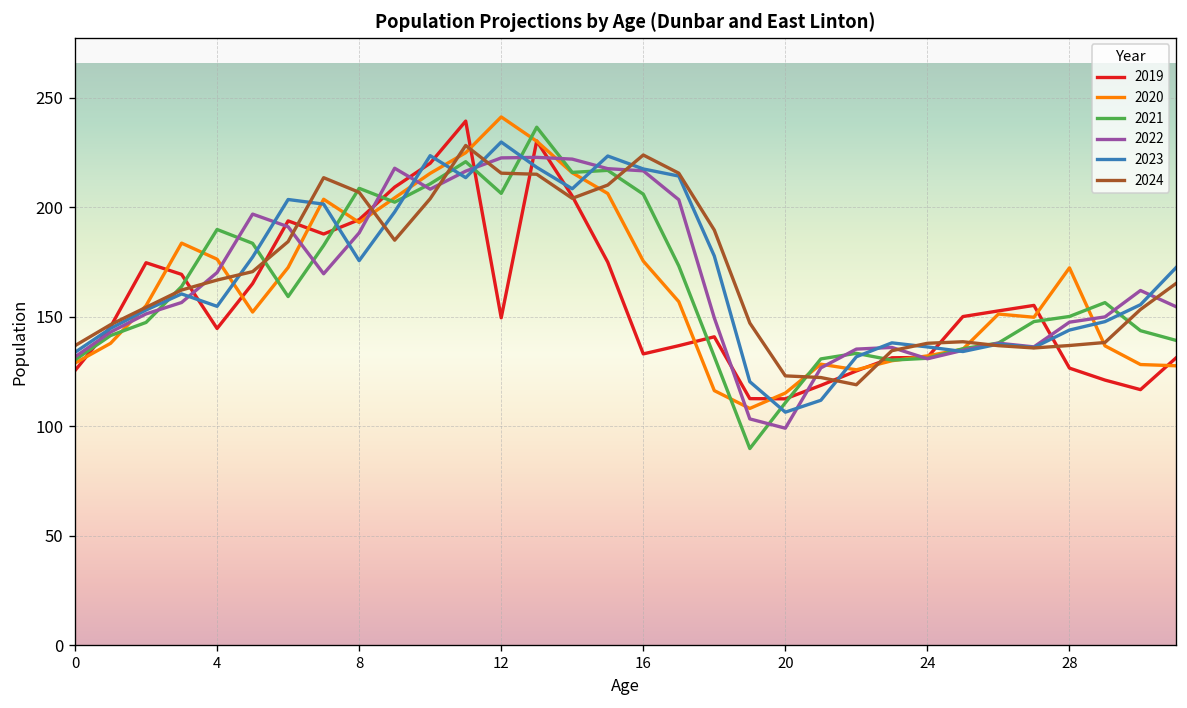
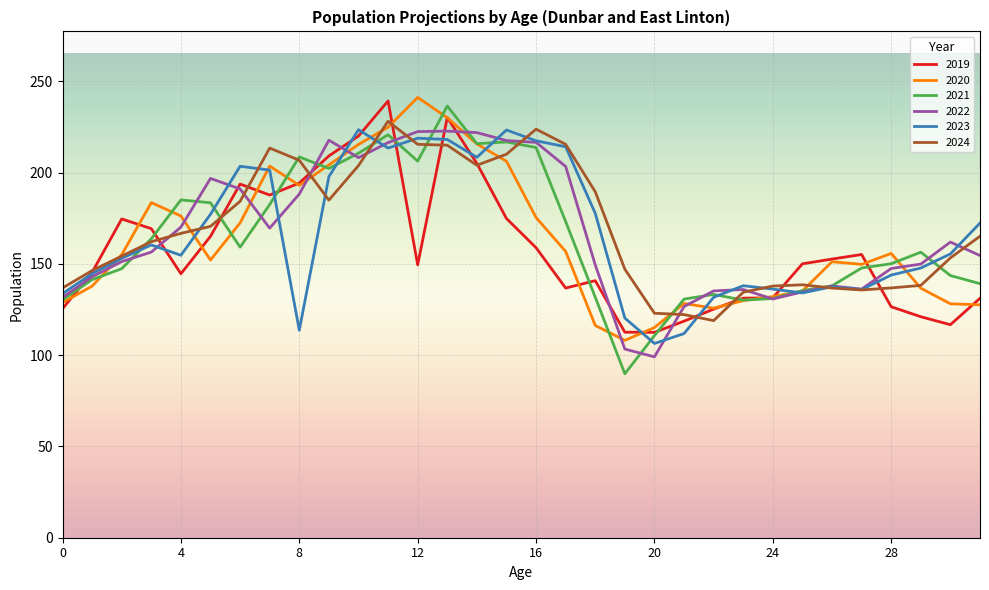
2021, 4: 190 -> 185
2023, 8: 176 -> 114
2023, 12: 230 -> 219
2019, 16: 133 -> 159
2021, 16: 206 -> 214
2020, 28: 172 -> 156
